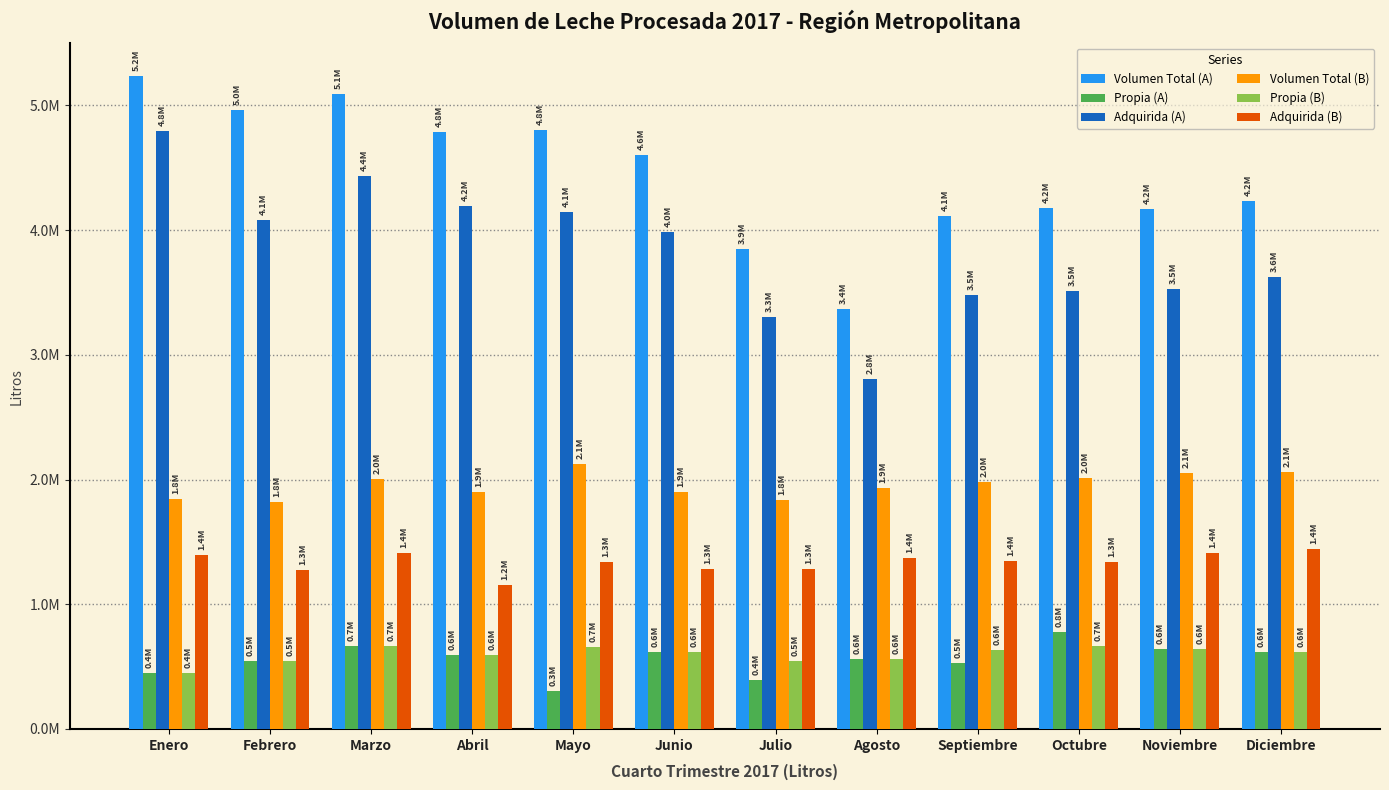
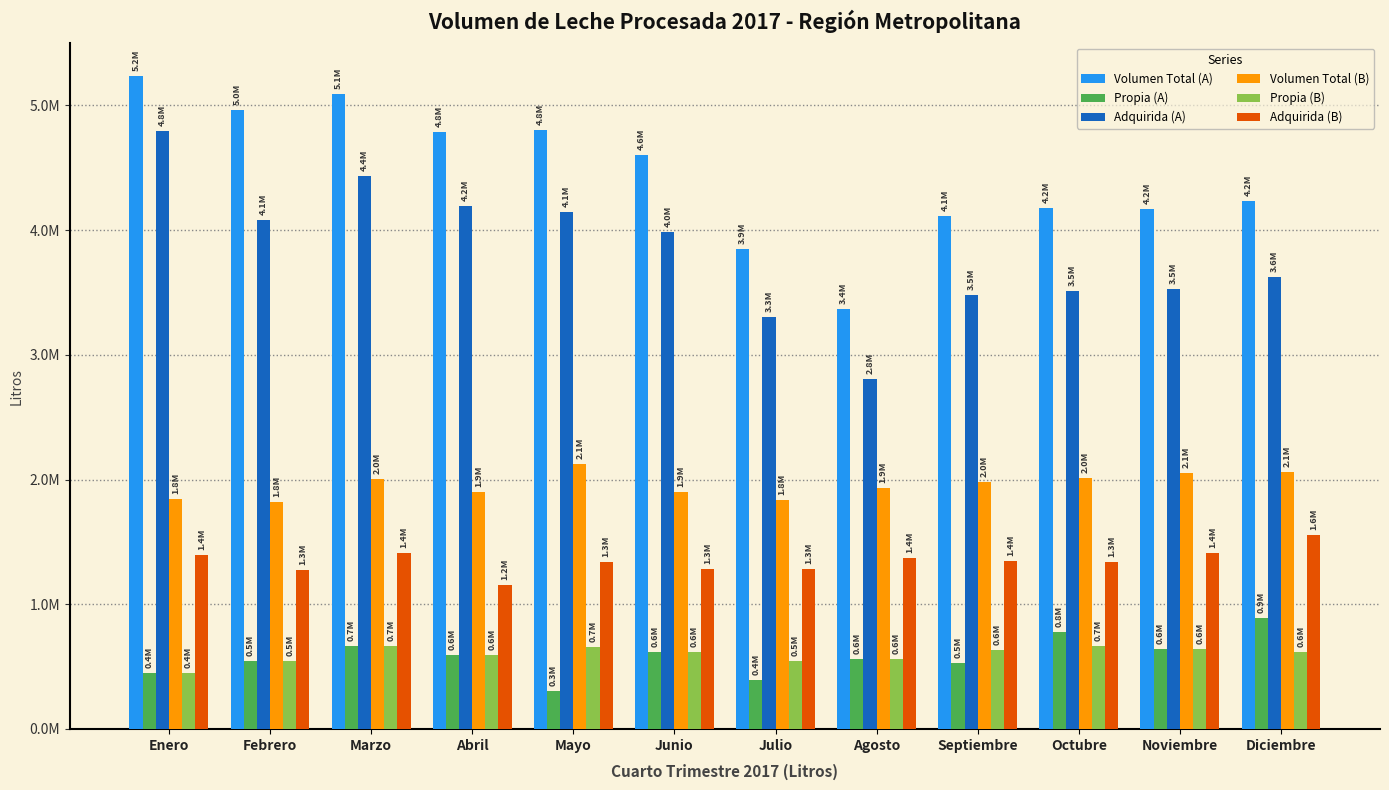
Propia (A), Diciembre: 0.6M -> 0.9M
Adquirida (B), Diciembre: 1.4M -> 1.6M
